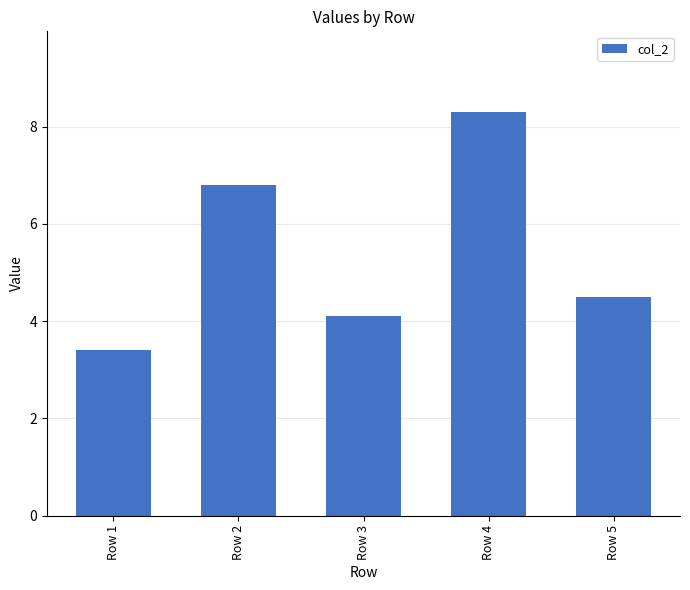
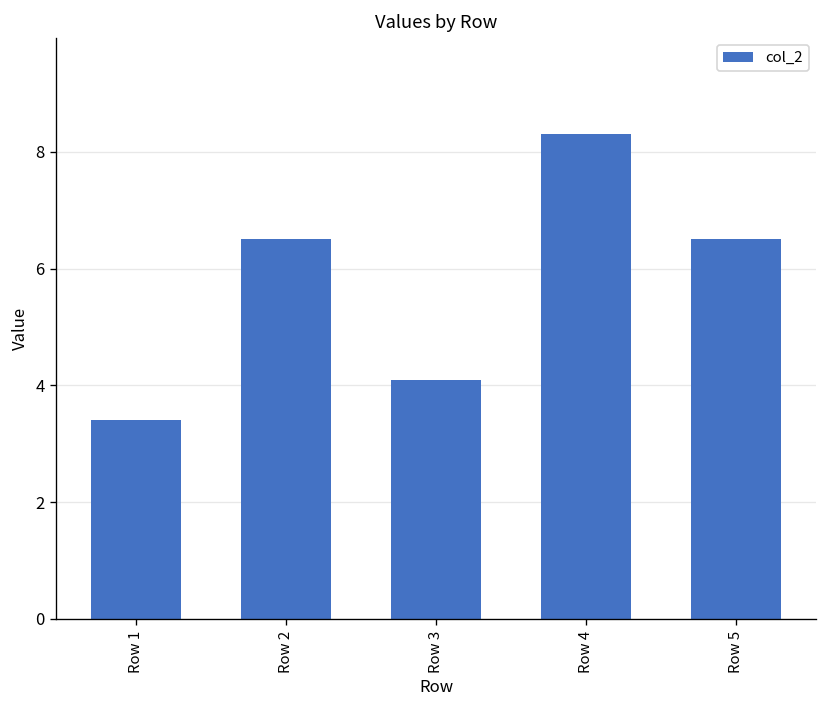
Row 2: 6.8 -> 6.5
Row 5: 4.5 -> 6.5
